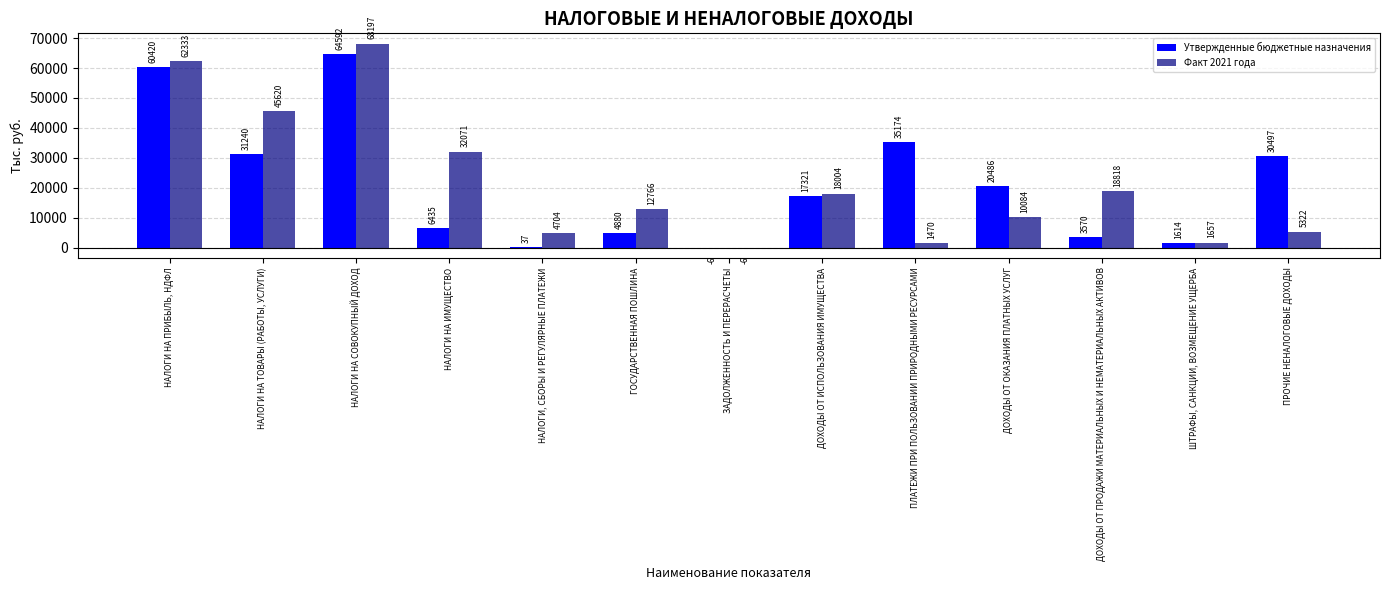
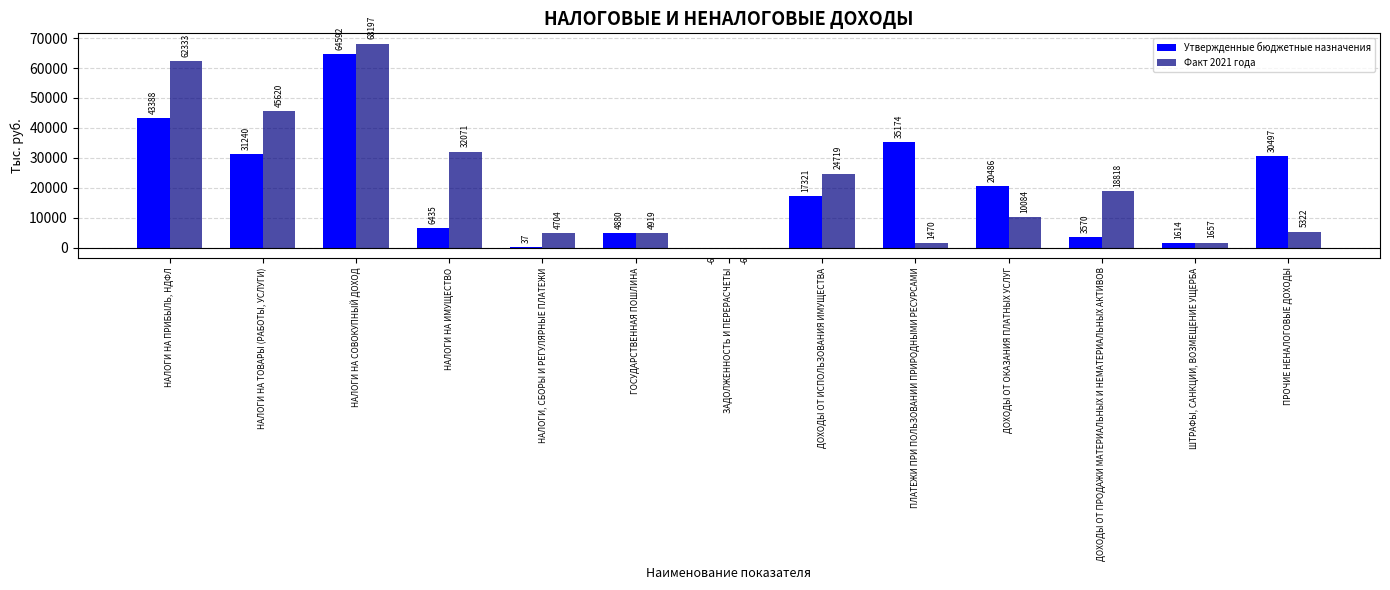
Утвержденные бюджетные назначения, НАЛОГИ НА ПРИБЫЛЬ, НДФЛ: 60420 -> 43388
Факт 2021 года, ГОСУДАРСТВЕННАЯ ПОШЛИНА: 12766 -> 4919
Факт 2021 года, ДОХОДЫ ОТ ИСПОЛЬЗОВАНИЯ ИМУЩЕСТВА: 18004 -> 24719
